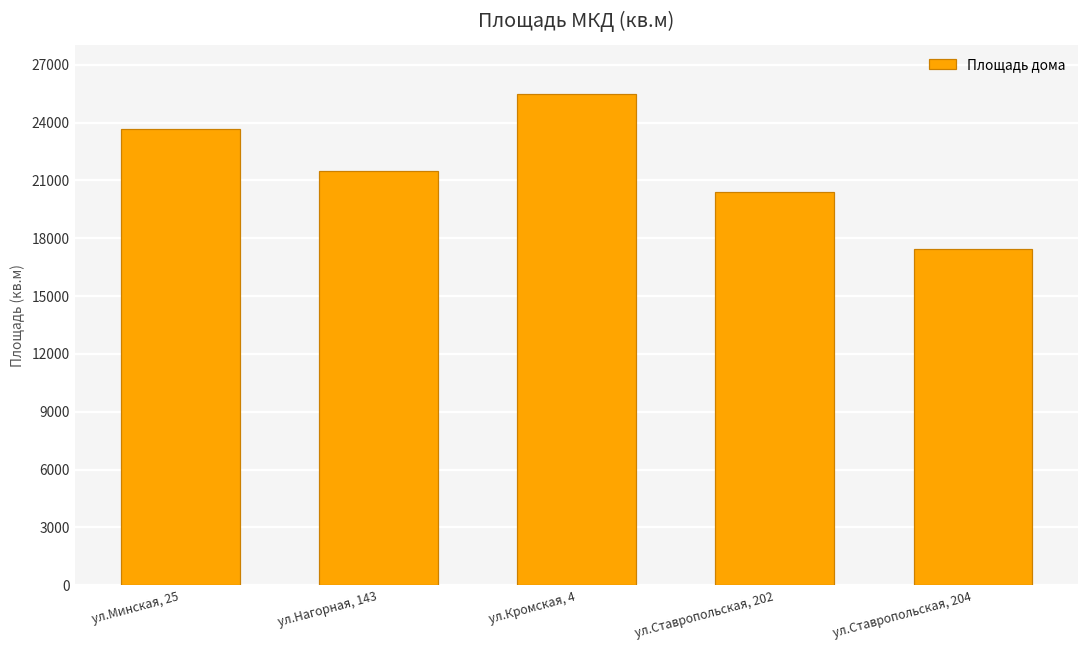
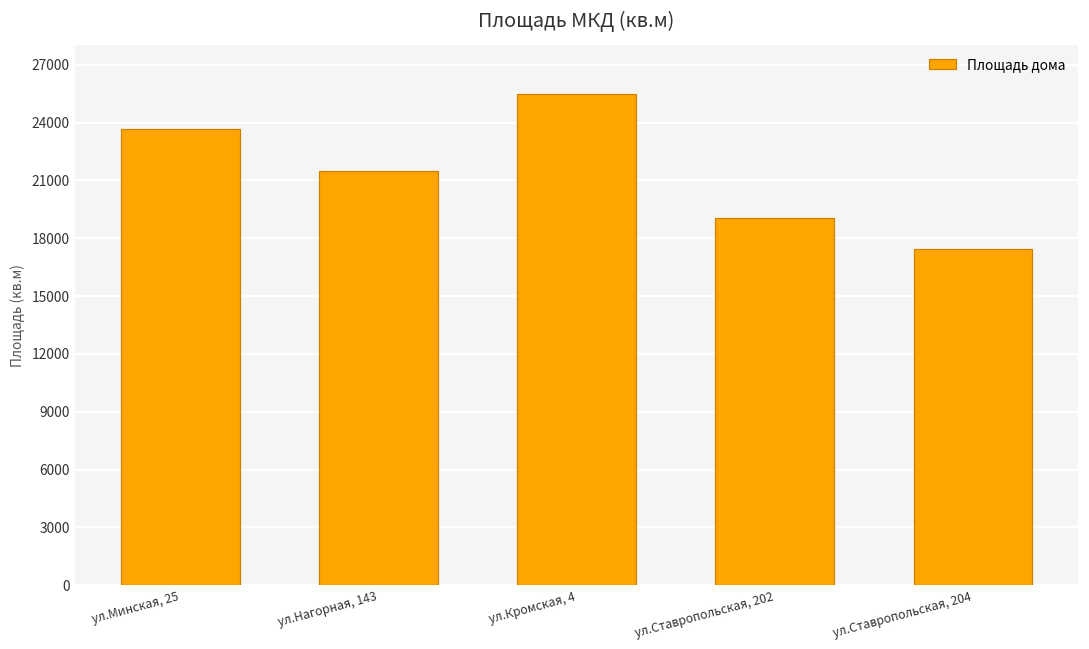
ул.Ставропольская, 202: 20400 -> 19000
